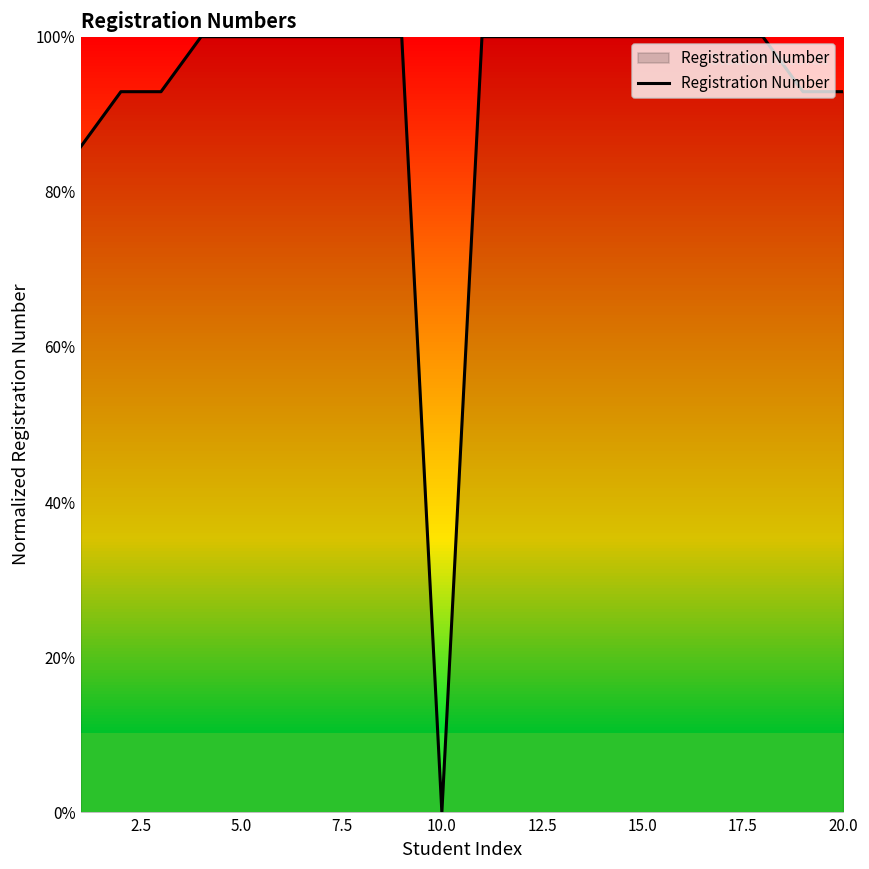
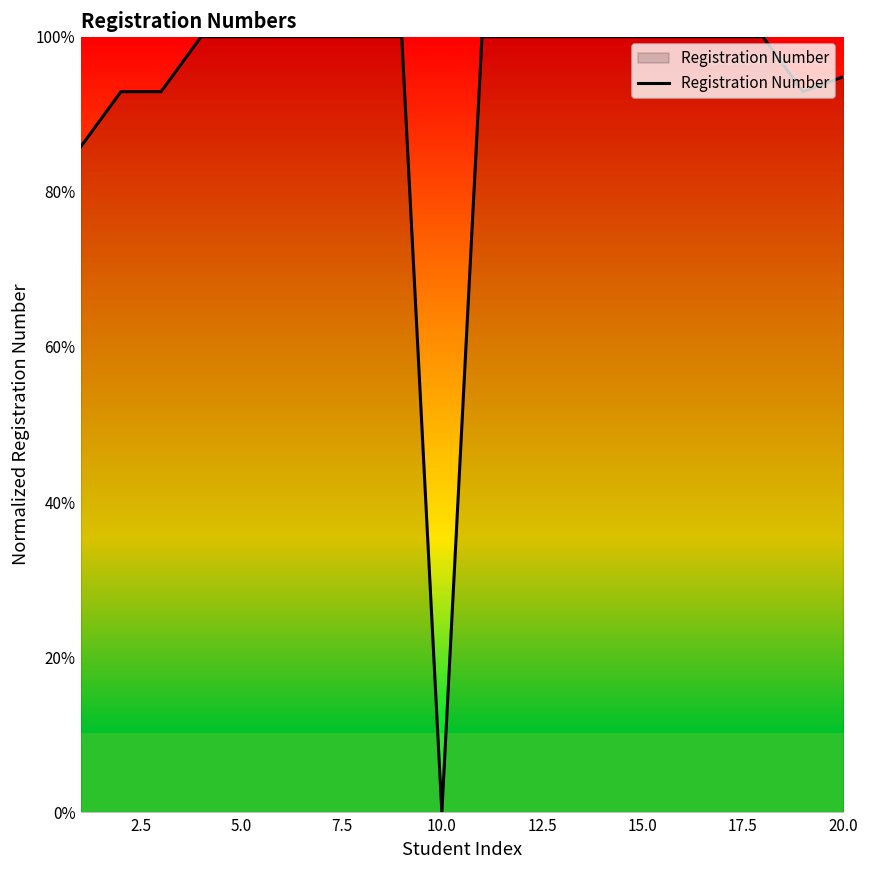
20.0: 93% -> 95%
